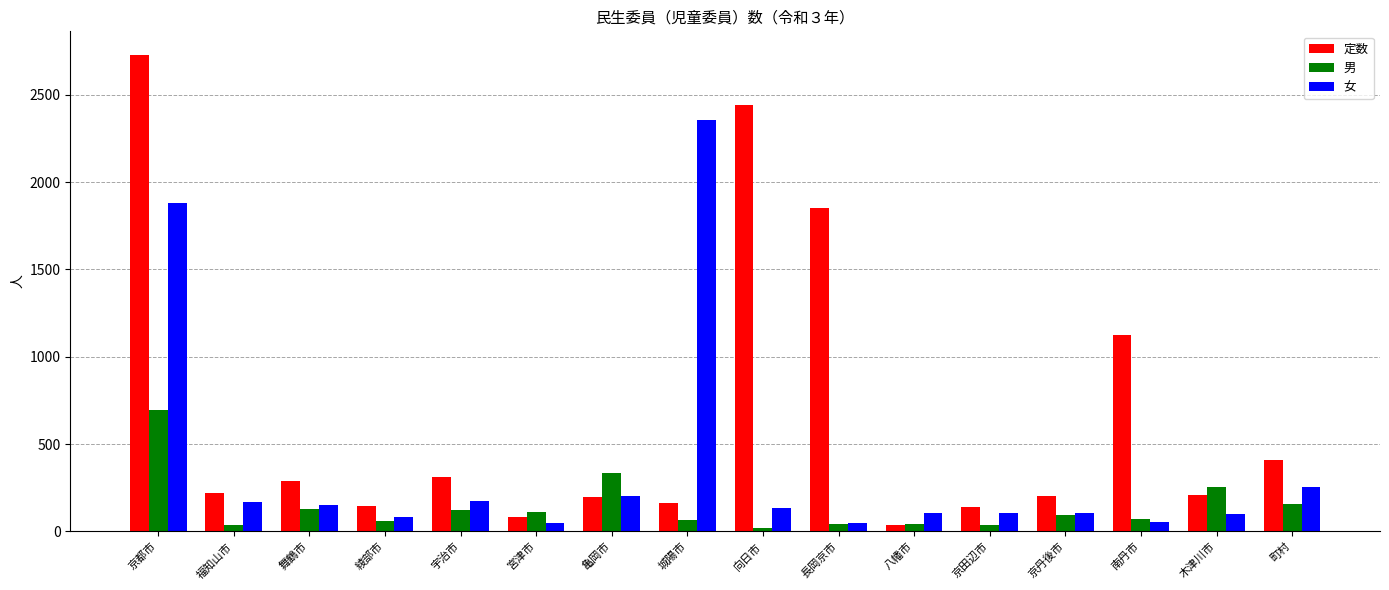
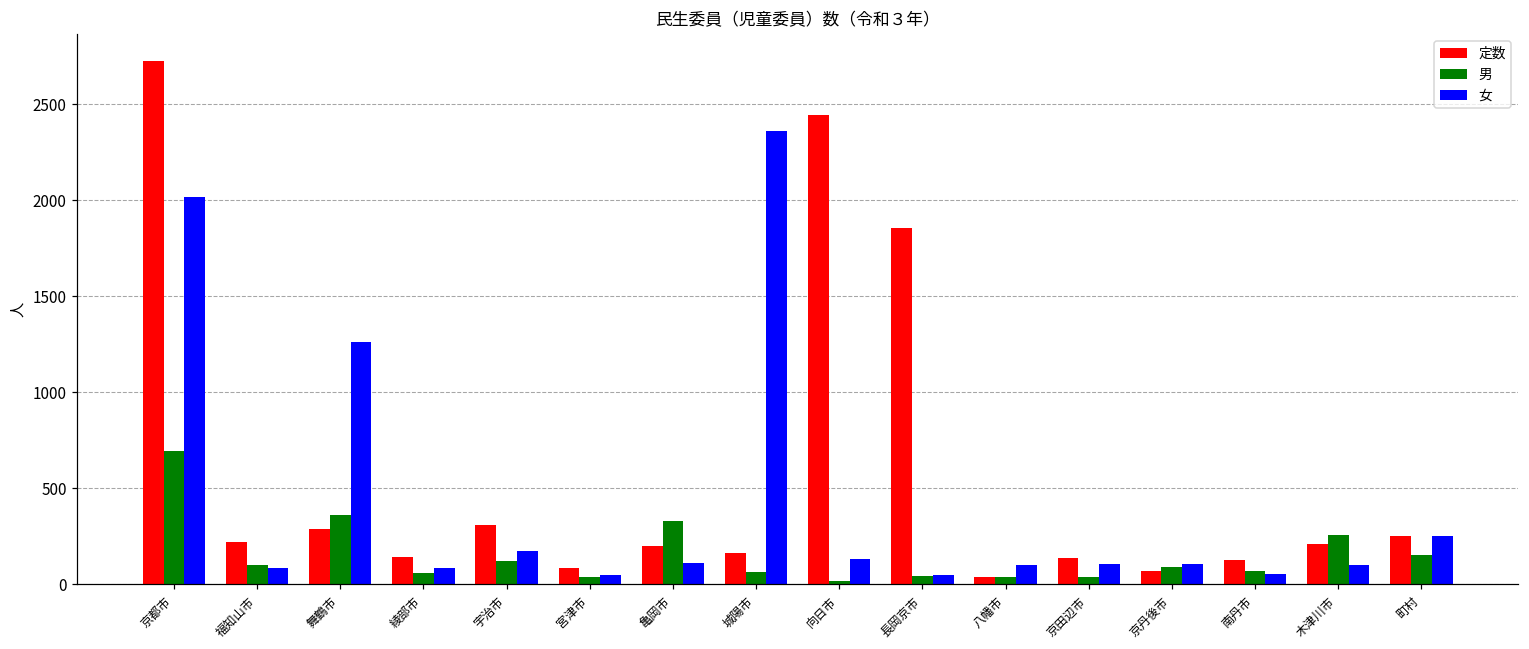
女, 京都市: 1880 -> 2020
男, 福知山市: 40 -> 100
女, 福知山市: 170 -> 90
男, 舞鶴市: 130 -> 360
女, 舞鶴市: 150 -> 1260
男, 宮津市: 110 -> 40
女, 亀岡市: 200 -> 110
定数, 京丹後市: 200 -> 70
定数, 南丹市: 1120 -> 130
定数, 町村: 410 -> 250
